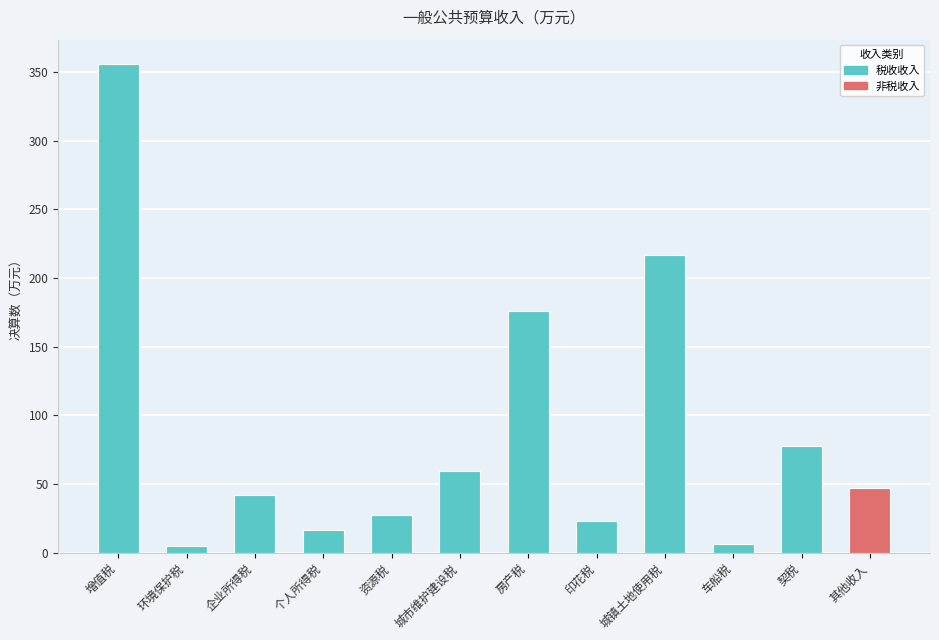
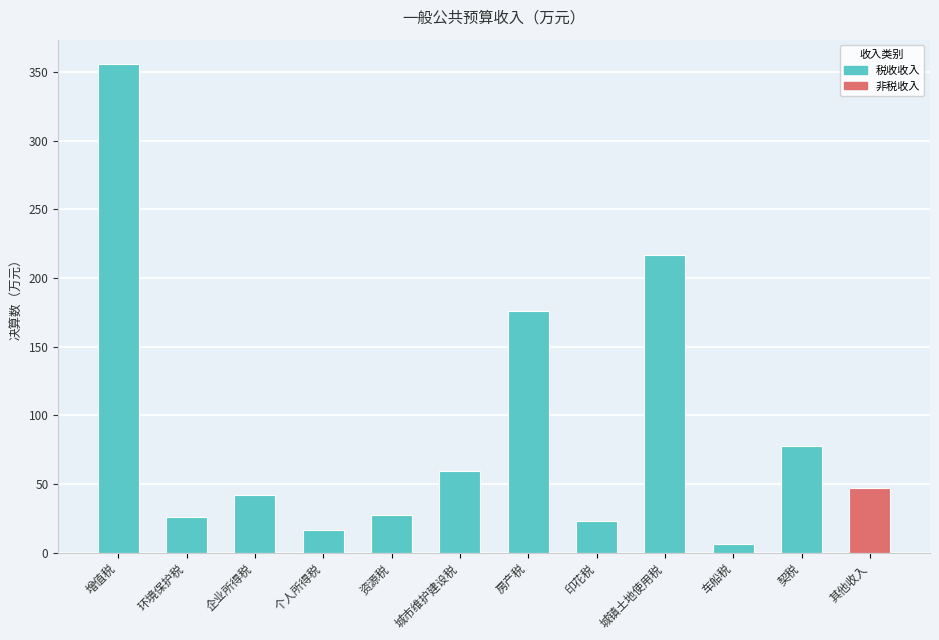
环境保护税: 5 -> 26
